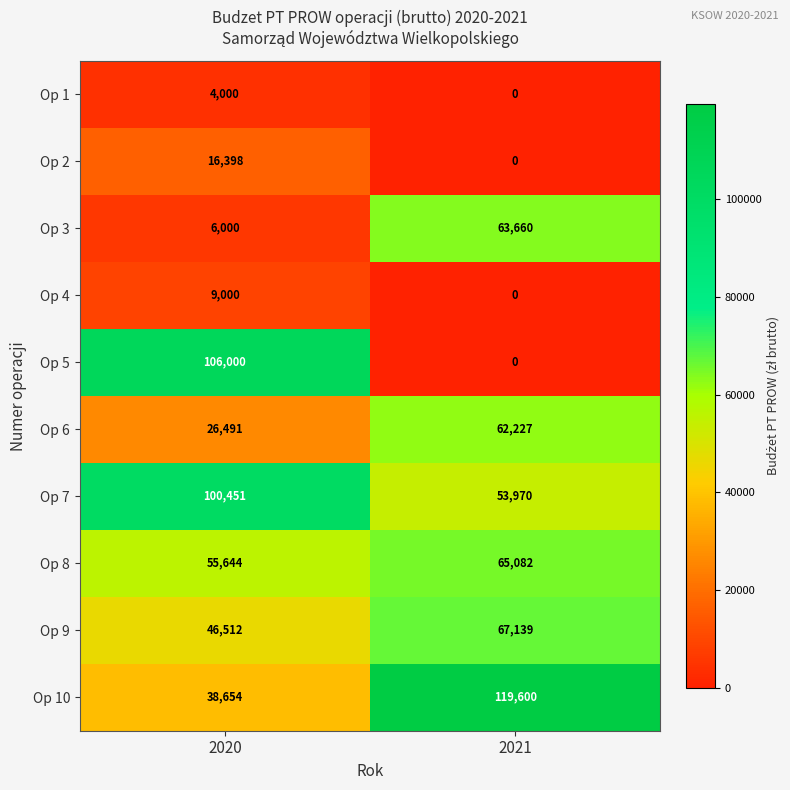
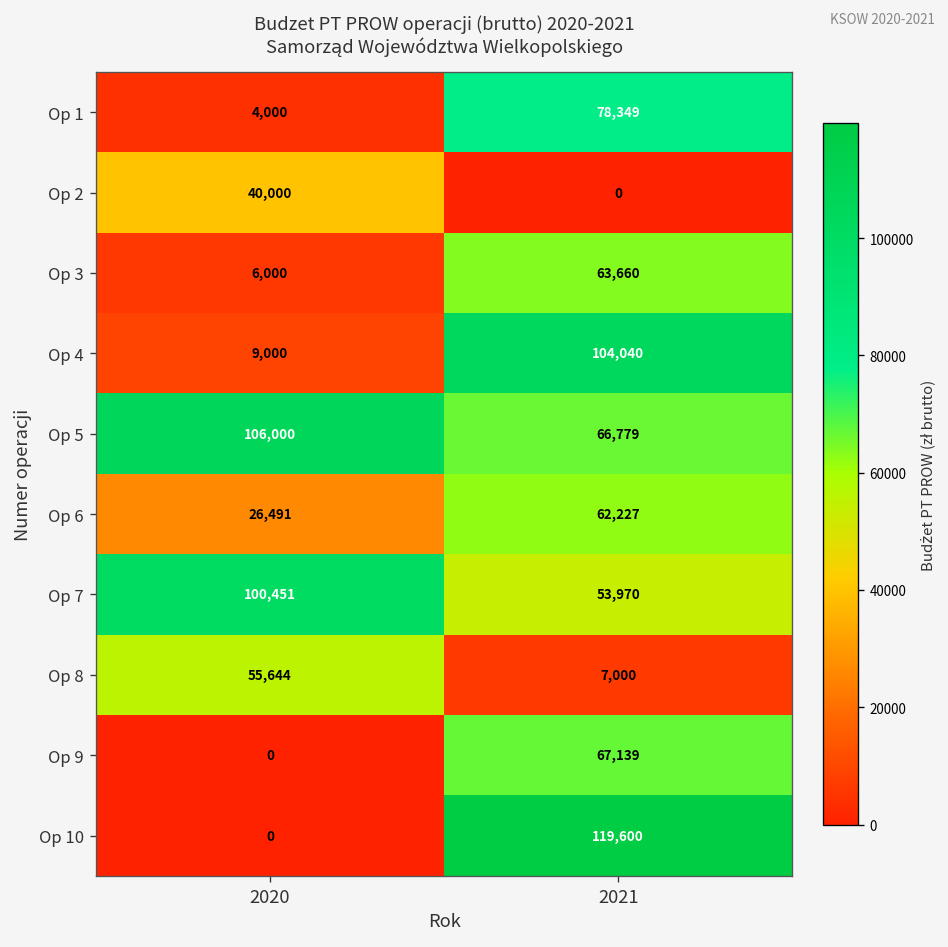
Op 1, 2021: 0 -> 78,349
Op 2, 2020: 16,398 -> 40,000
Op 4, 2021: 0 -> 104,040
Op 5, 2021: 0 -> 66,779
Op 8, 2021: 65,082 -> 7,000
Op 9, 2020: 46,512 -> 0
Op 10, 2020: 38,654 -> 0
